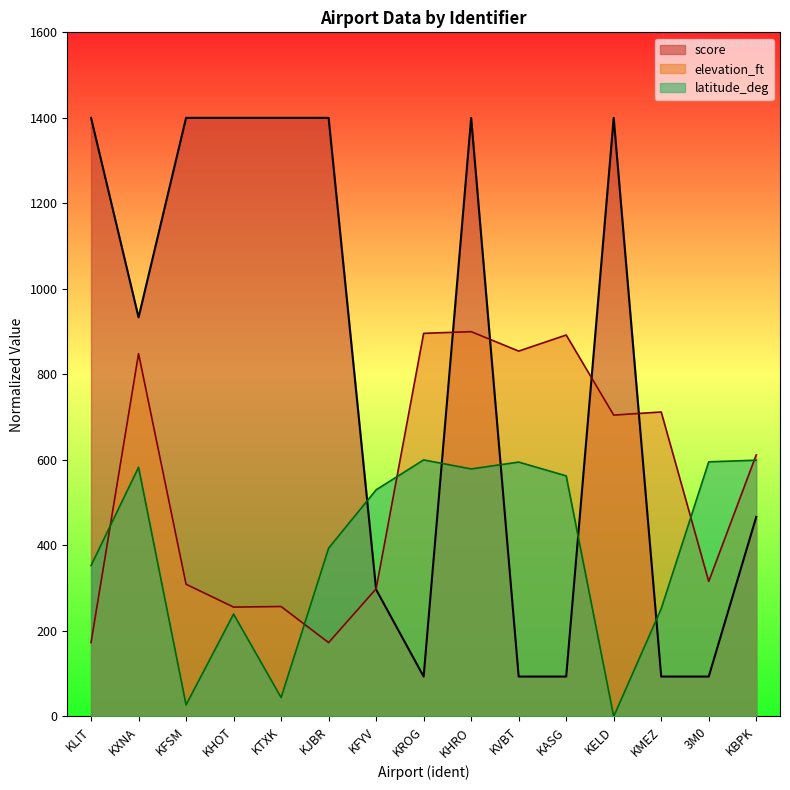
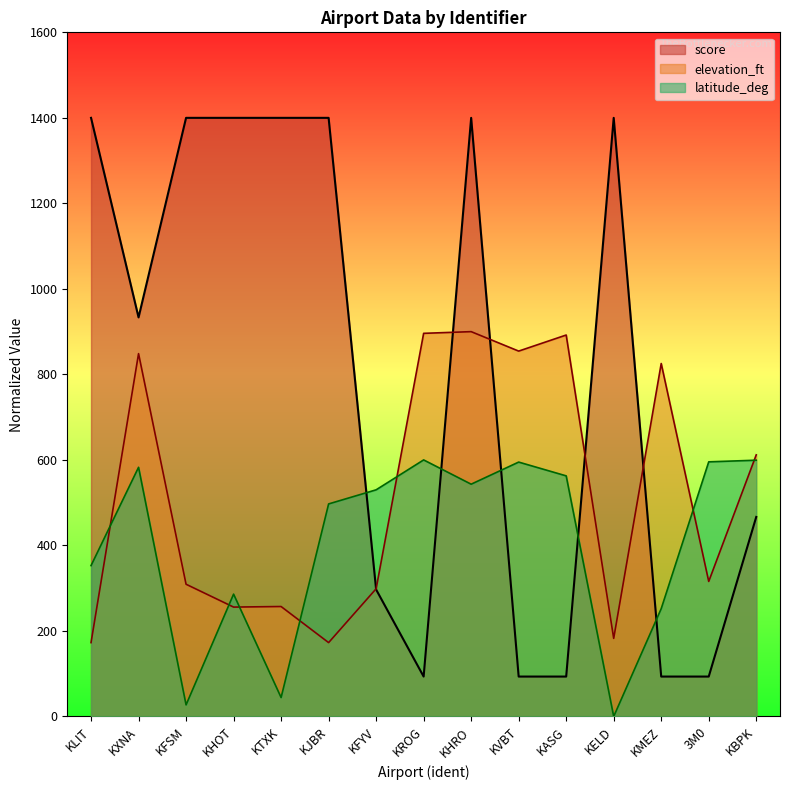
latitude_deg, KHOT: 240 -> 290
latitude_deg, KJBR: 390 -> 500
latitude_deg, KHRO: 580 -> 540
elevation_ft, KELD: 700 -> 180
elevation_ft, KMEZ: 710 -> 830
